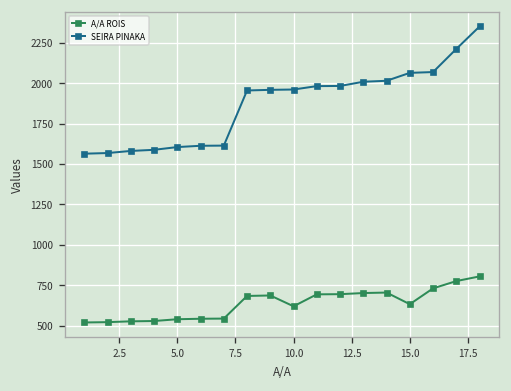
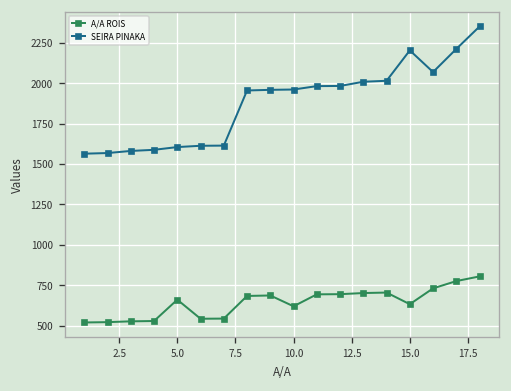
A/A ROIS, 5.0: 540 -> 660
SEIRA PINAKA, 15.0: 2060 -> 2200
